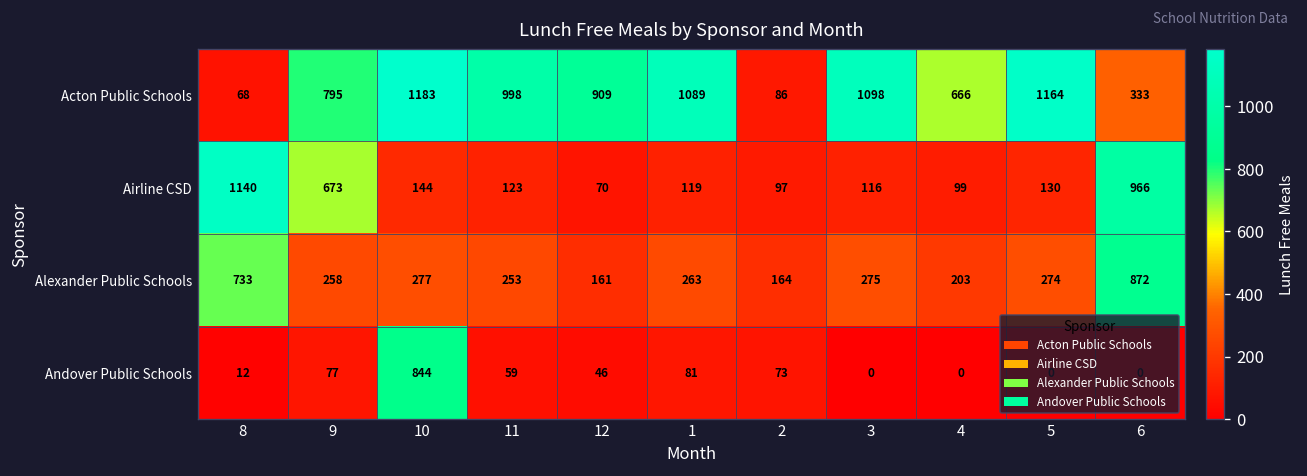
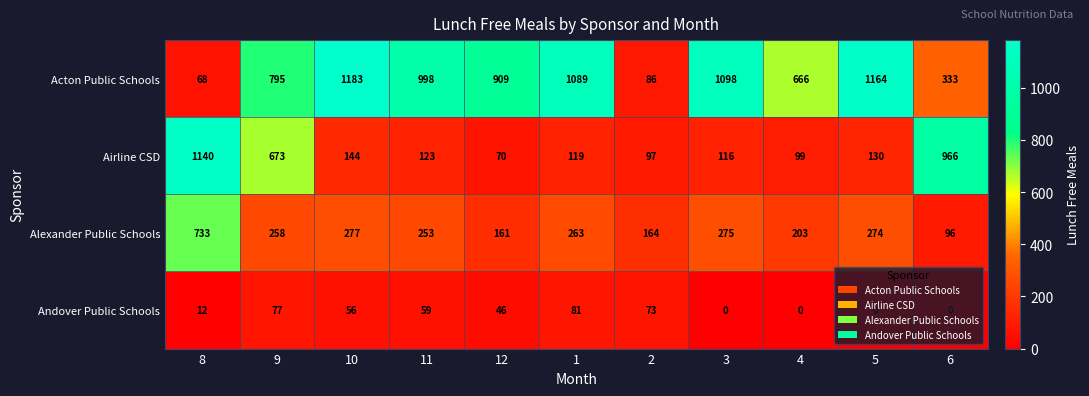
Alexander Public Schools, 6: 872 -> 96
Andover Public Schools, 10: 844 -> 56
